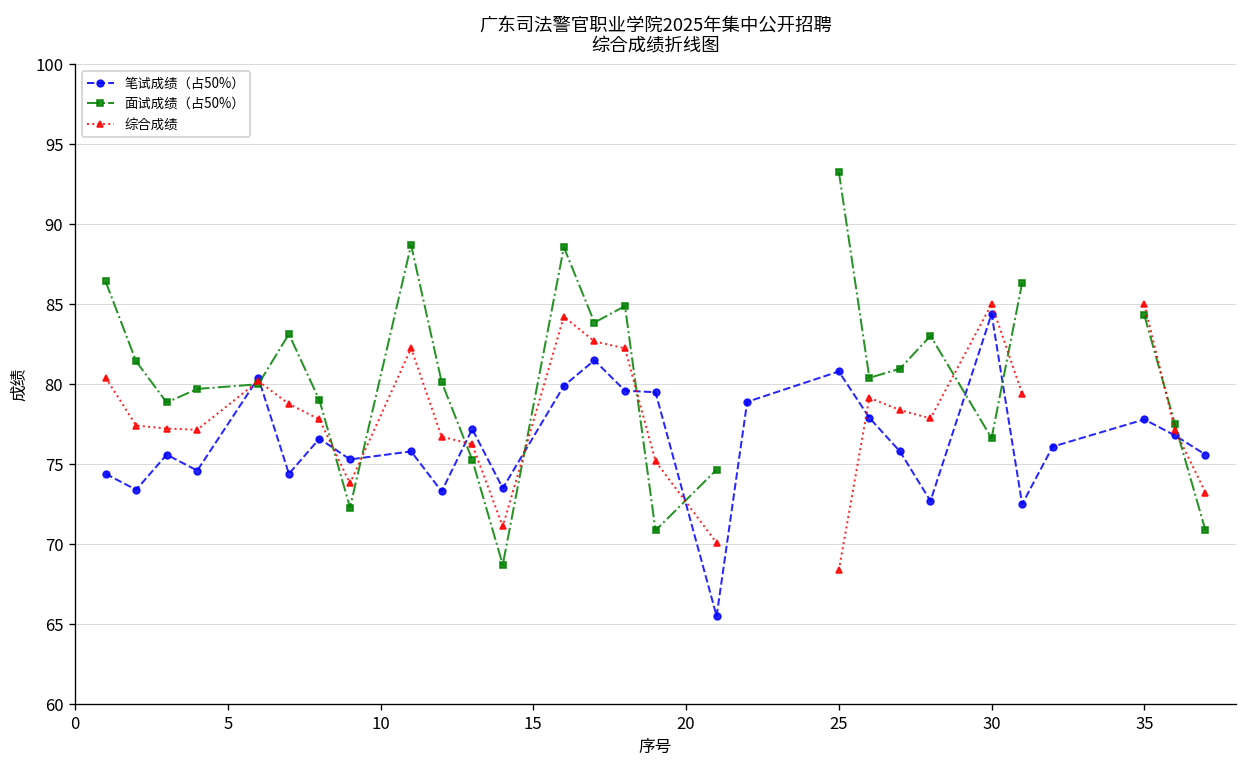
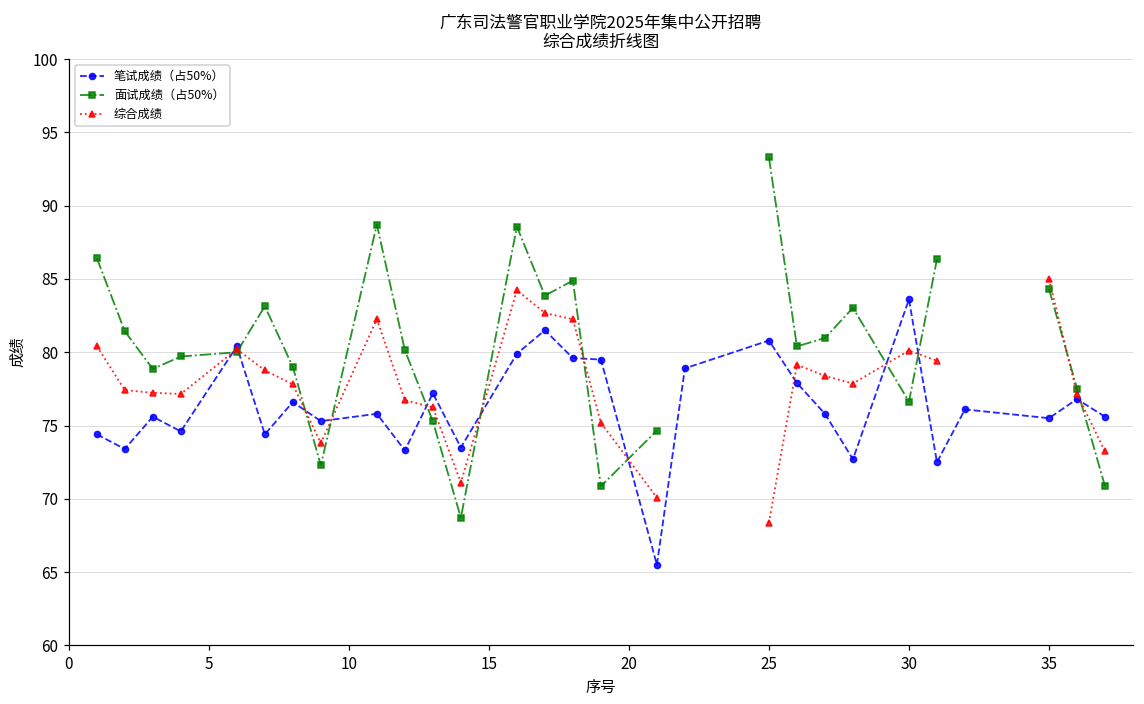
笔试成绩（占50%）, 30: 84.4 -> 83.6
综合成绩, 30: 85.0 -> 80.1
笔试成绩（占50%）, 35: 77.8 -> 75.5
